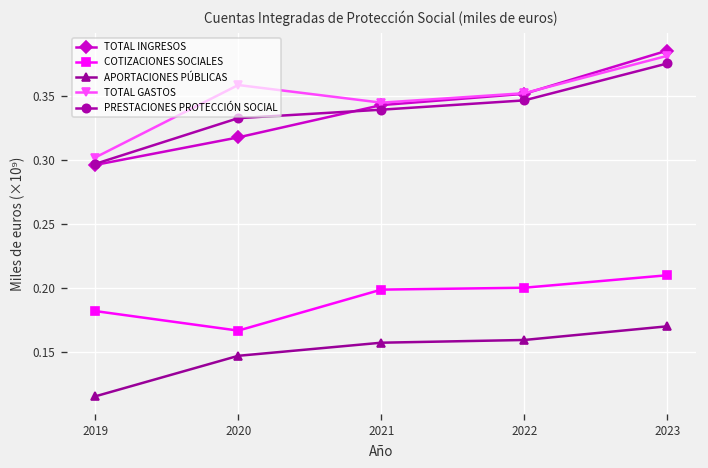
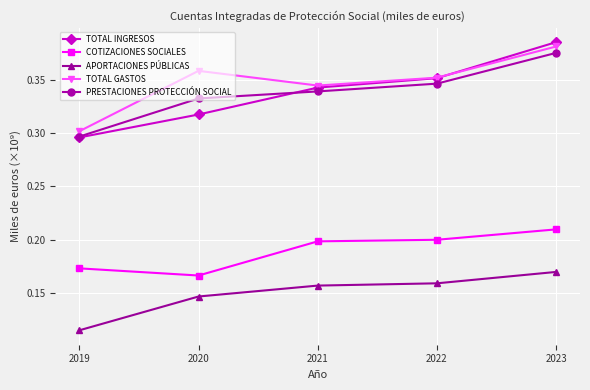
COTIZACIONES SOCIALES, 2019: 0.182 -> 0.173
